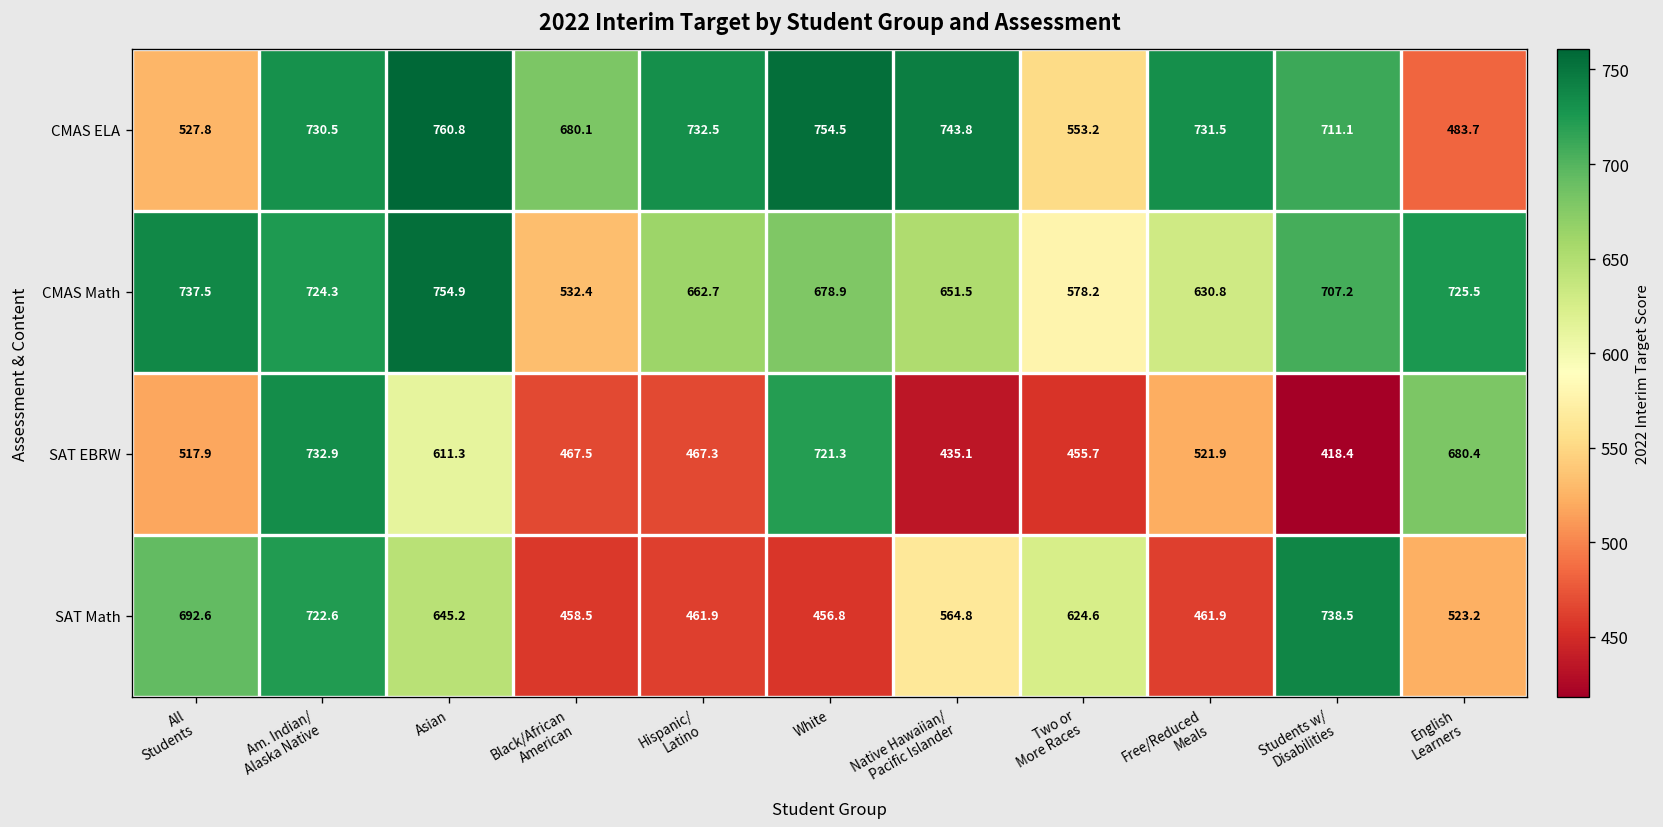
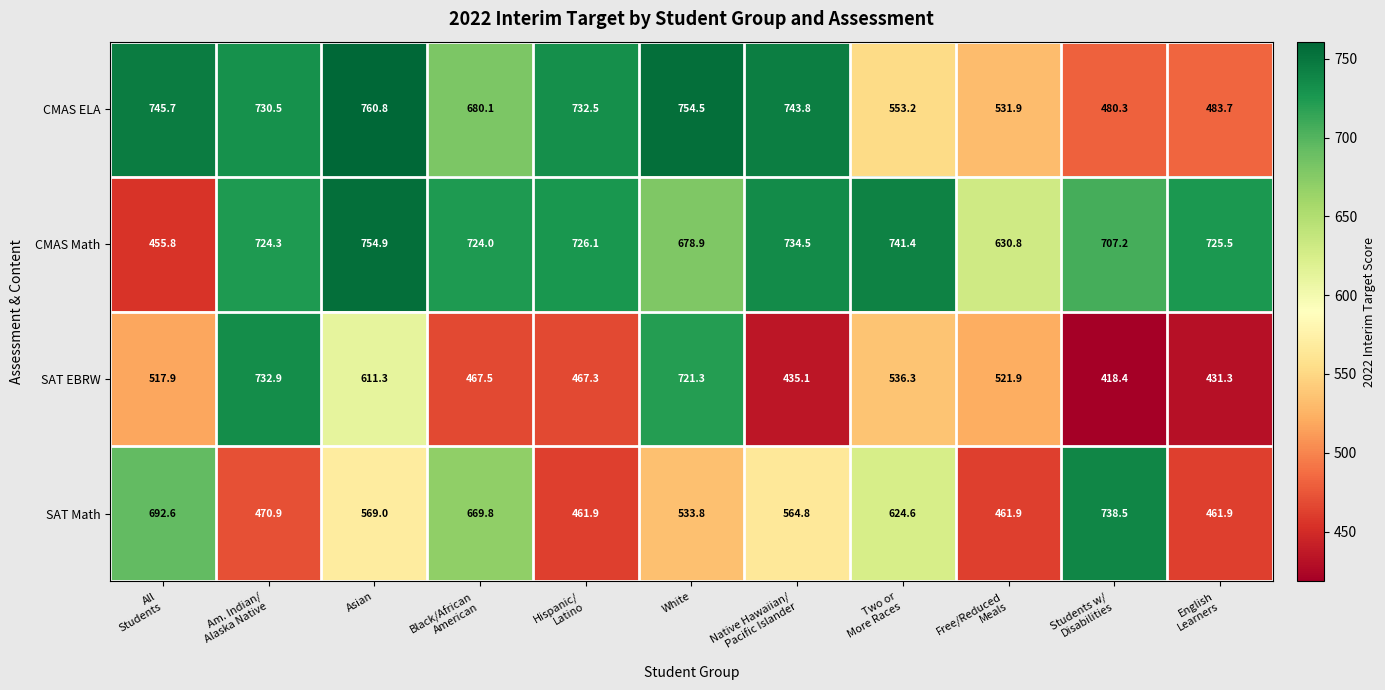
CMAS ELA, All Students: 527.8 -> 745.7
CMAS ELA, Free/Reduced Meals: 731.5 -> 531.9
CMAS ELA, Students w/ Disabilities: 711.1 -> 480.3
CMAS Math, All Students: 737.5 -> 455.8
CMAS Math, Black/African American: 532.4 -> 724.0
CMAS Math, Hispanic/ Latino: 662.7 -> 726.1
CMAS Math, Native Hawaiian/ Pacific Islander: 651.5 -> 734.5
CMAS Math, Two or More Races: 578.2 -> 741.4
SAT EBRW, Two or More Races: 455.7 -> 536.3
SAT EBRW, English Learners: 680.4 -> 431.3
SAT Math, Am. Indian/ Alaska Native: 722.6 -> 470.9
SAT Math, Asian: 645.2 -> 569.0
SAT Math, Black/African American: 458.5 -> 669.8
SAT Math, White: 456.8 -> 533.8
SAT Math, English Learners: 523.2 -> 461.9
